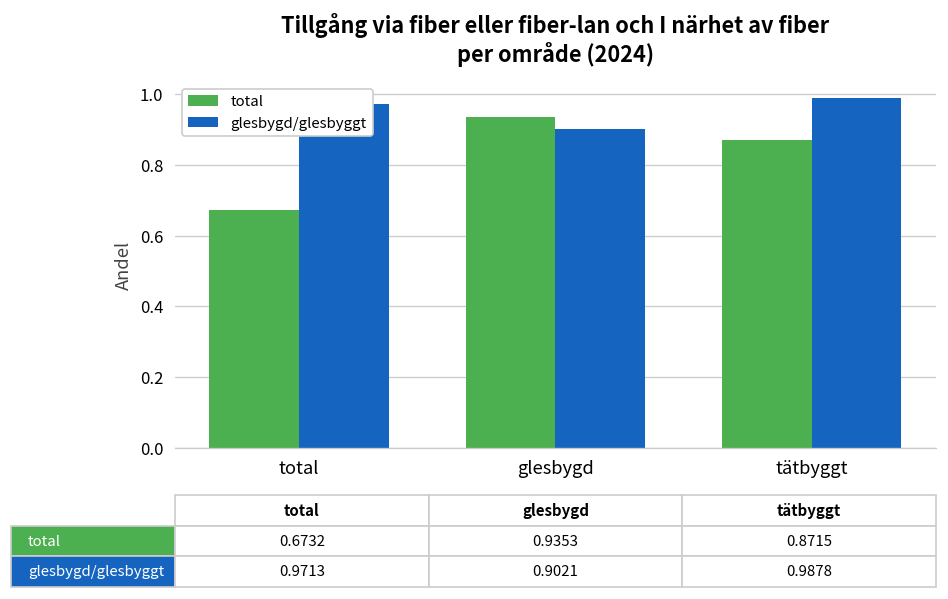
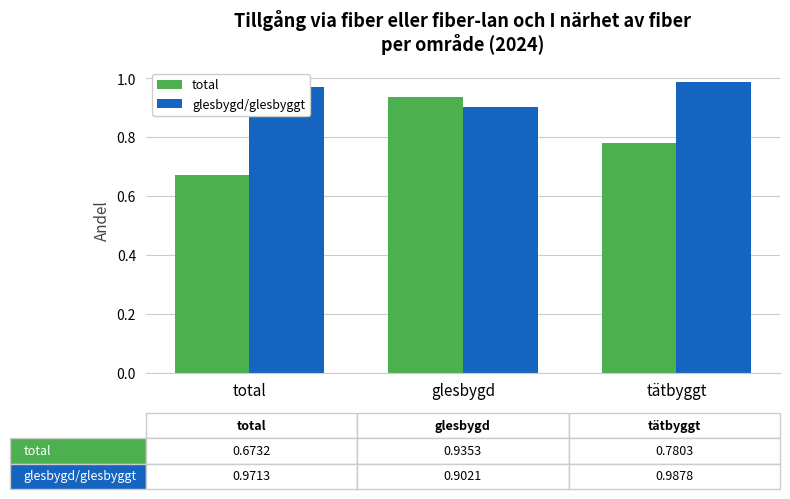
total, tätbyggt: 0.8715 -> 0.7803
